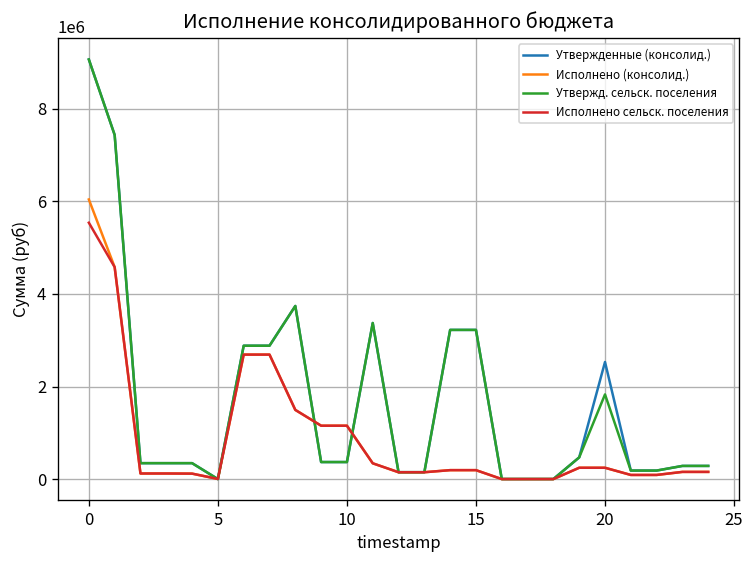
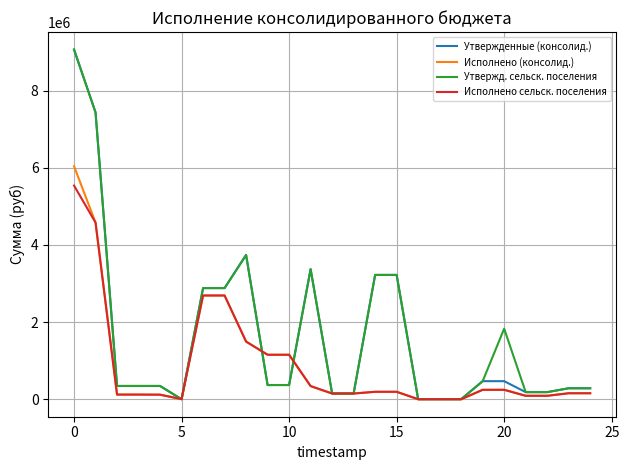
Утвержденные (консолид.), 20: 2500000 -> 500000
